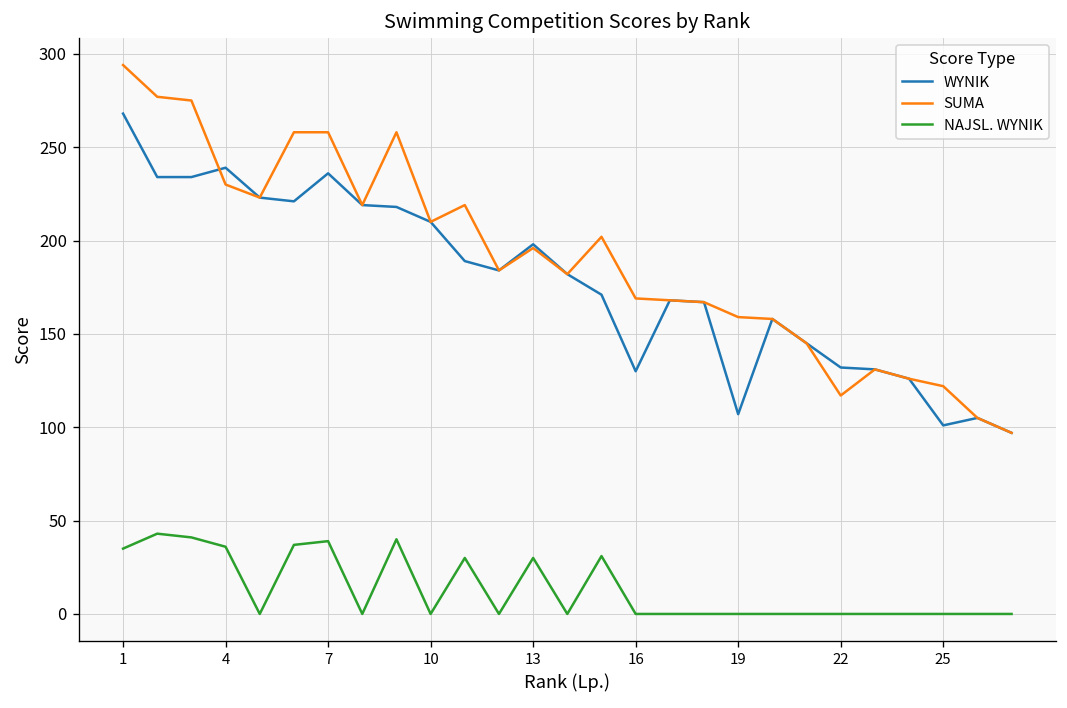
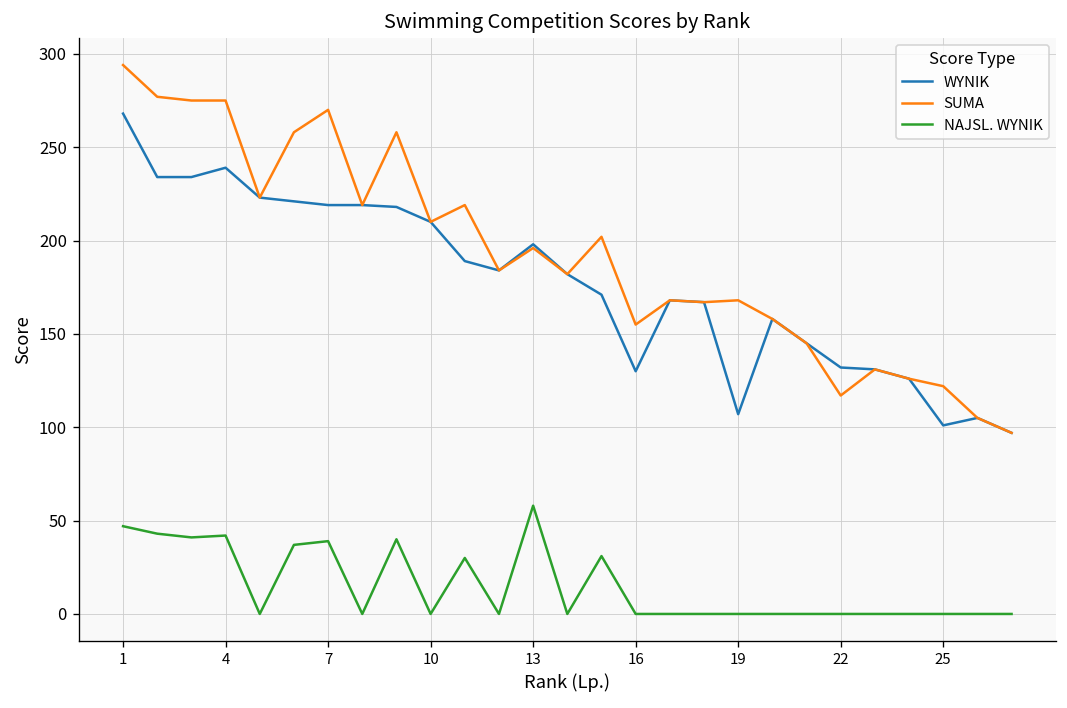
NAJSL. WYNIK, 1: 35 -> 47
SUMA, 4: 230 -> 275
NAJSL. WYNIK, 4: 36 -> 42
WYNIK, 7: 236 -> 219
SUMA, 7: 258 -> 270
NAJSL. WYNIK, 13: 30 -> 58
SUMA, 16: 169 -> 155
SUMA, 19: 159 -> 168
